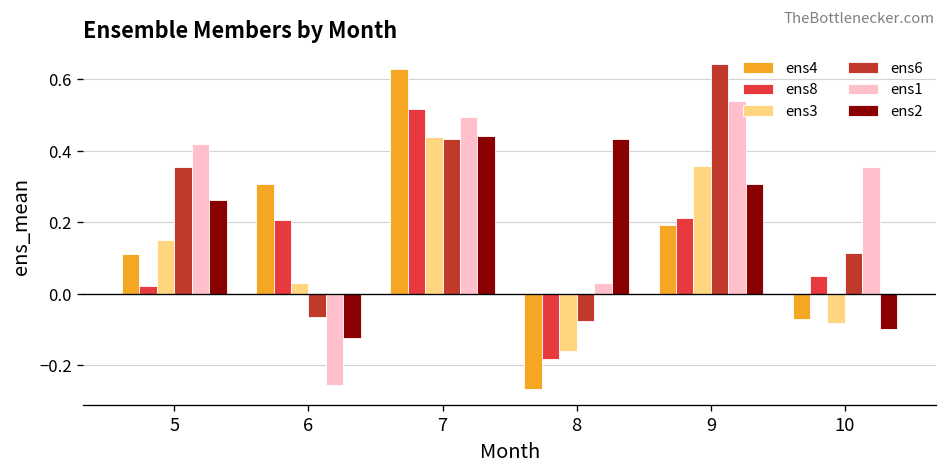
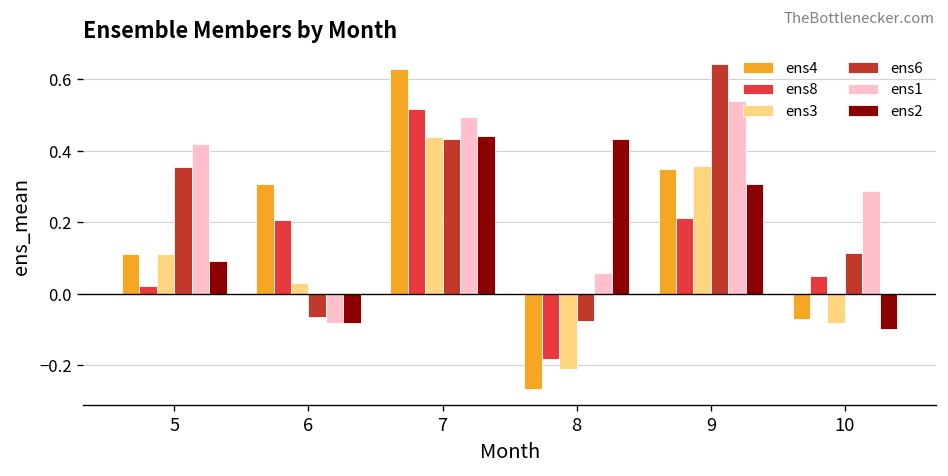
ens3, 5: 0.15 -> 0.11
ens2, 5: 0.26 -> 0.09
ens1, 6: -0.26 -> -0.08
ens2, 6: -0.12 -> -0.08
ens3, 8: -0.16 -> -0.21
ens1, 8: 0.03 -> 0.06
ens4, 9: 0.19 -> 0.35
ens1, 10: 0.35 -> 0.29
